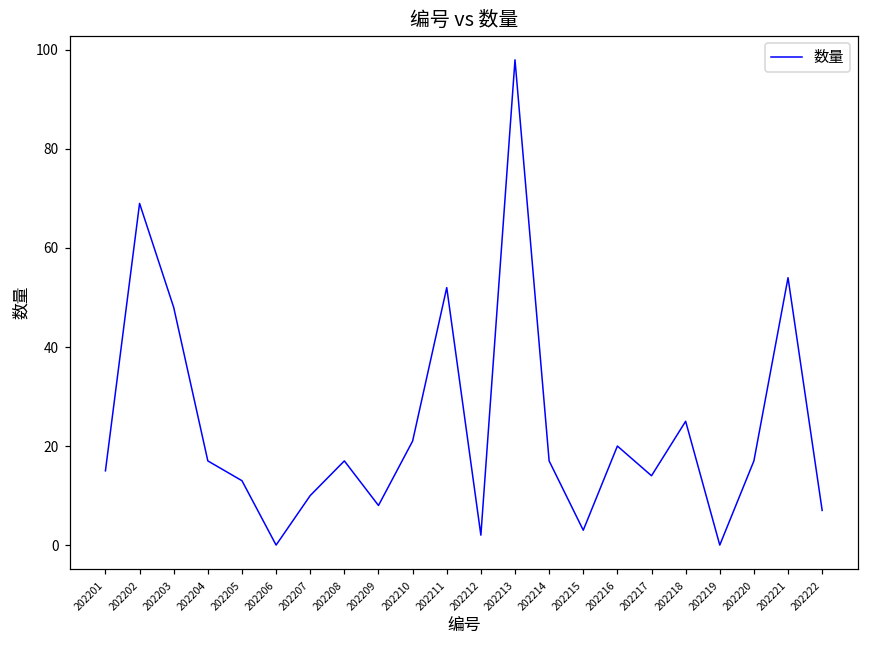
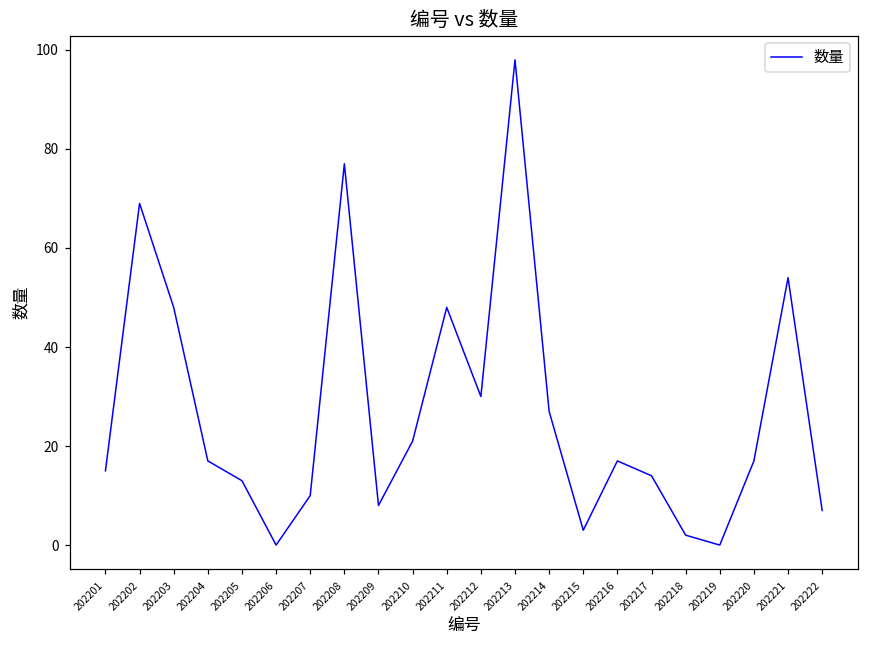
202208: 17 -> 77
202211: 52 -> 48
202212: 2 -> 30
202214: 17 -> 27
202216: 20 -> 17
202218: 25 -> 2
